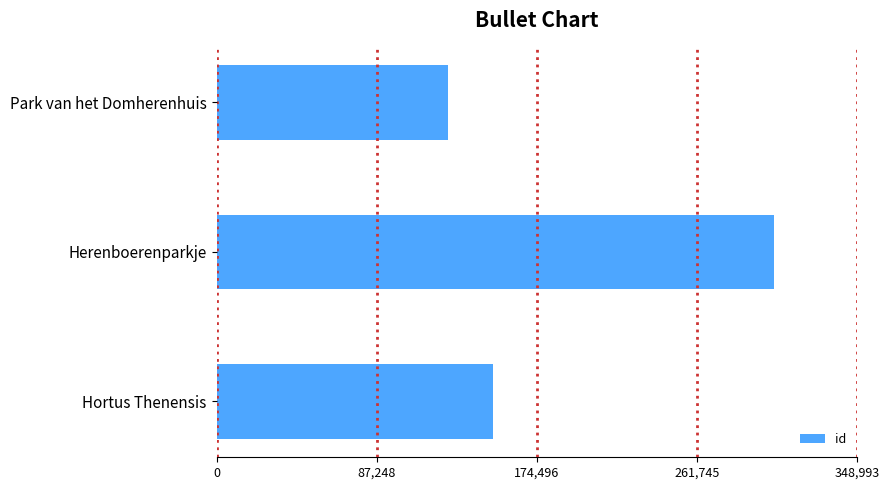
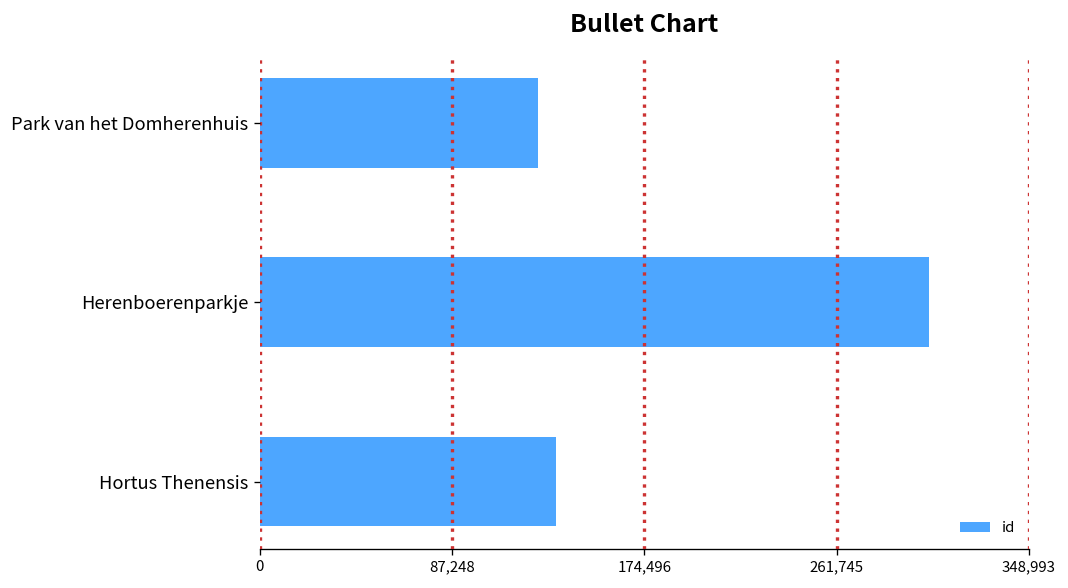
Hortus Thenensis: 151,000 -> 134,000
